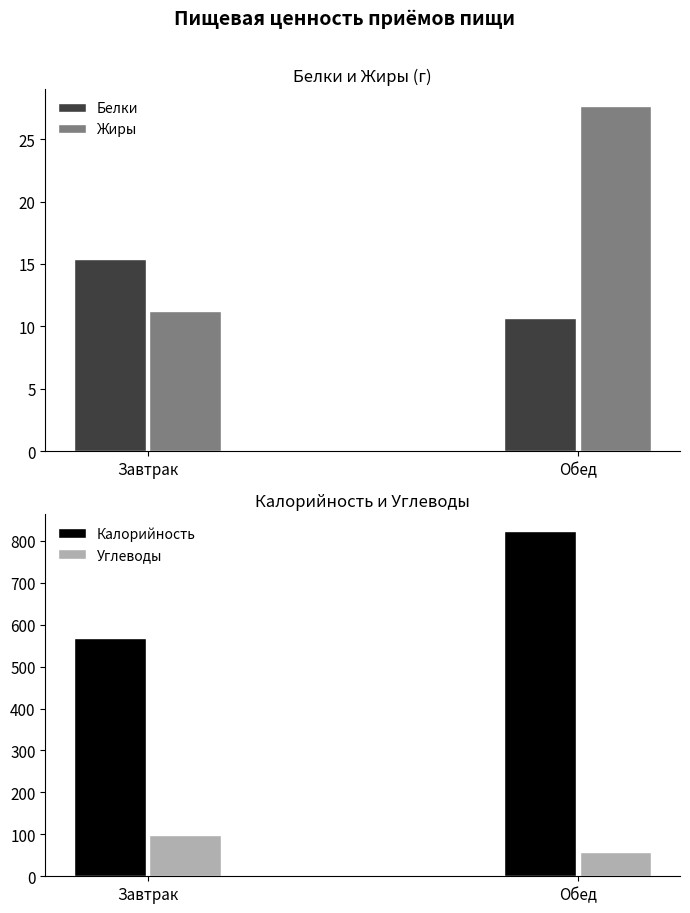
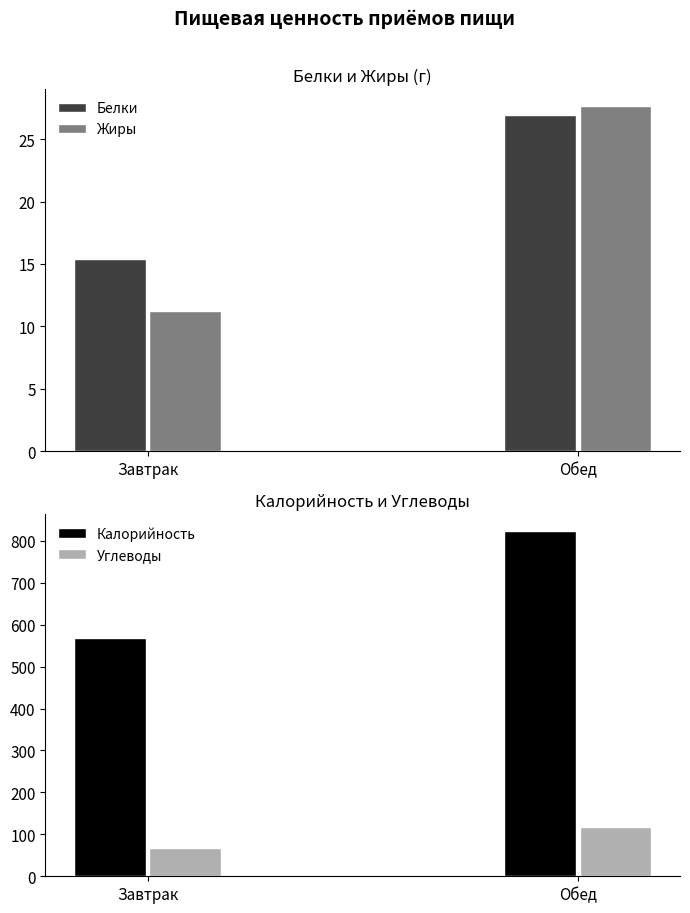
Белки и Жиры (г), Белки, Обед: 10.7 -> 27.0
Калорийность и Углеводы, Углеводы, Завтрак: 100 -> 70
Калорийность и Углеводы, Углеводы, Обед: 60 -> 120
